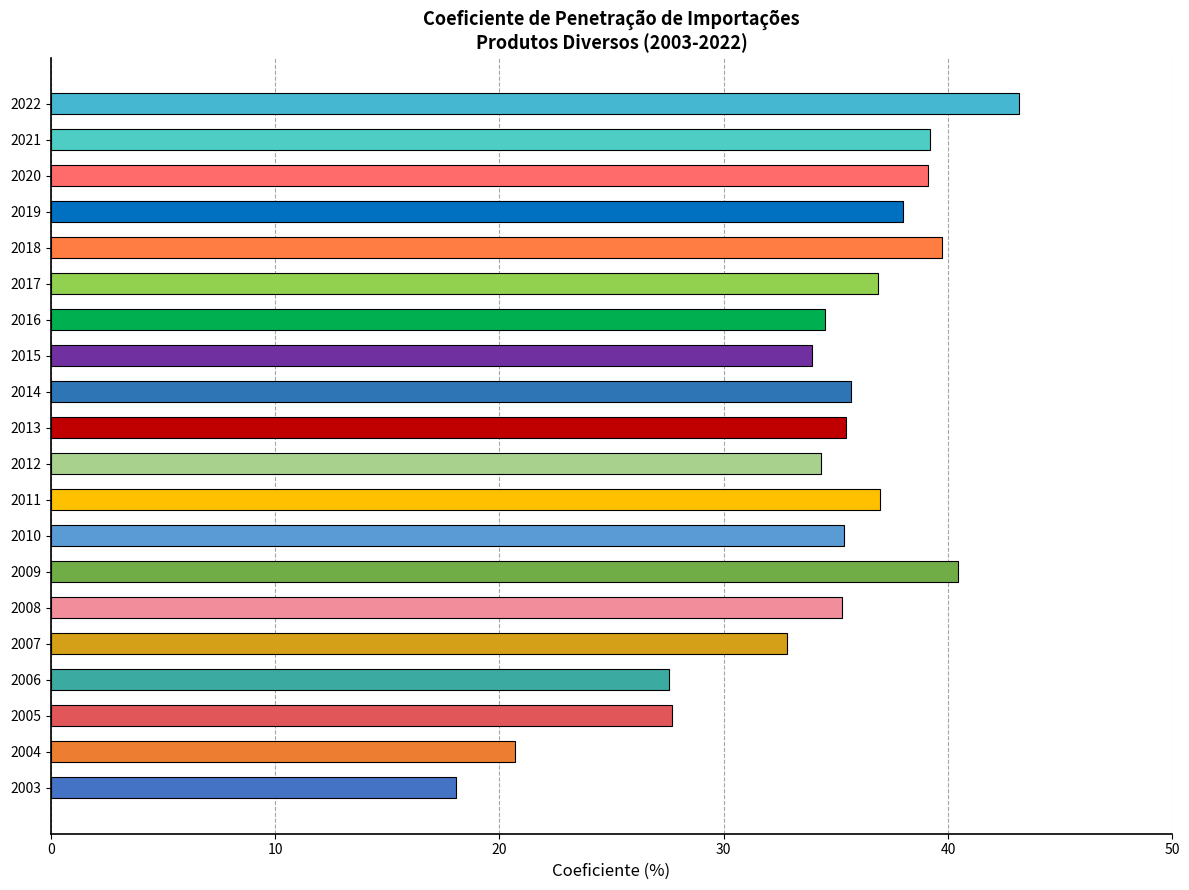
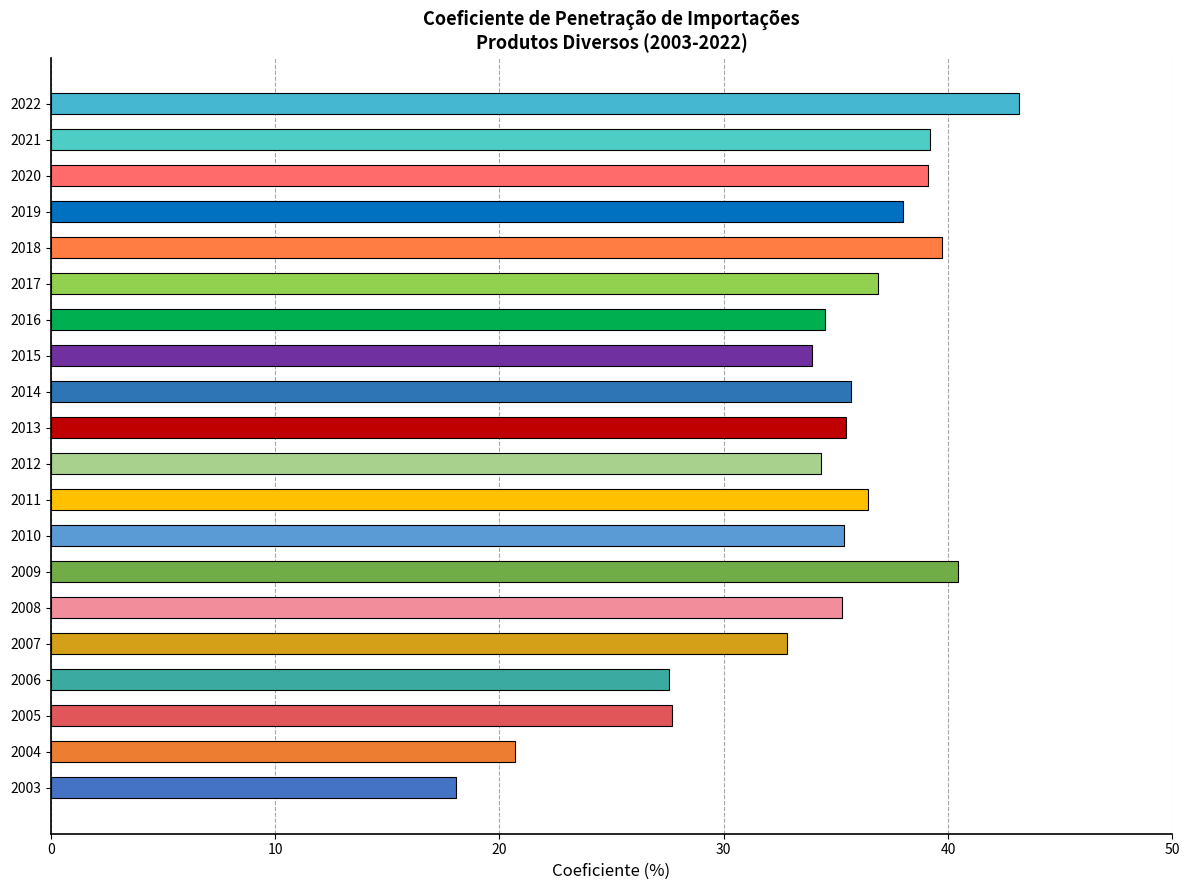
2011: 37.0 -> 36.4
